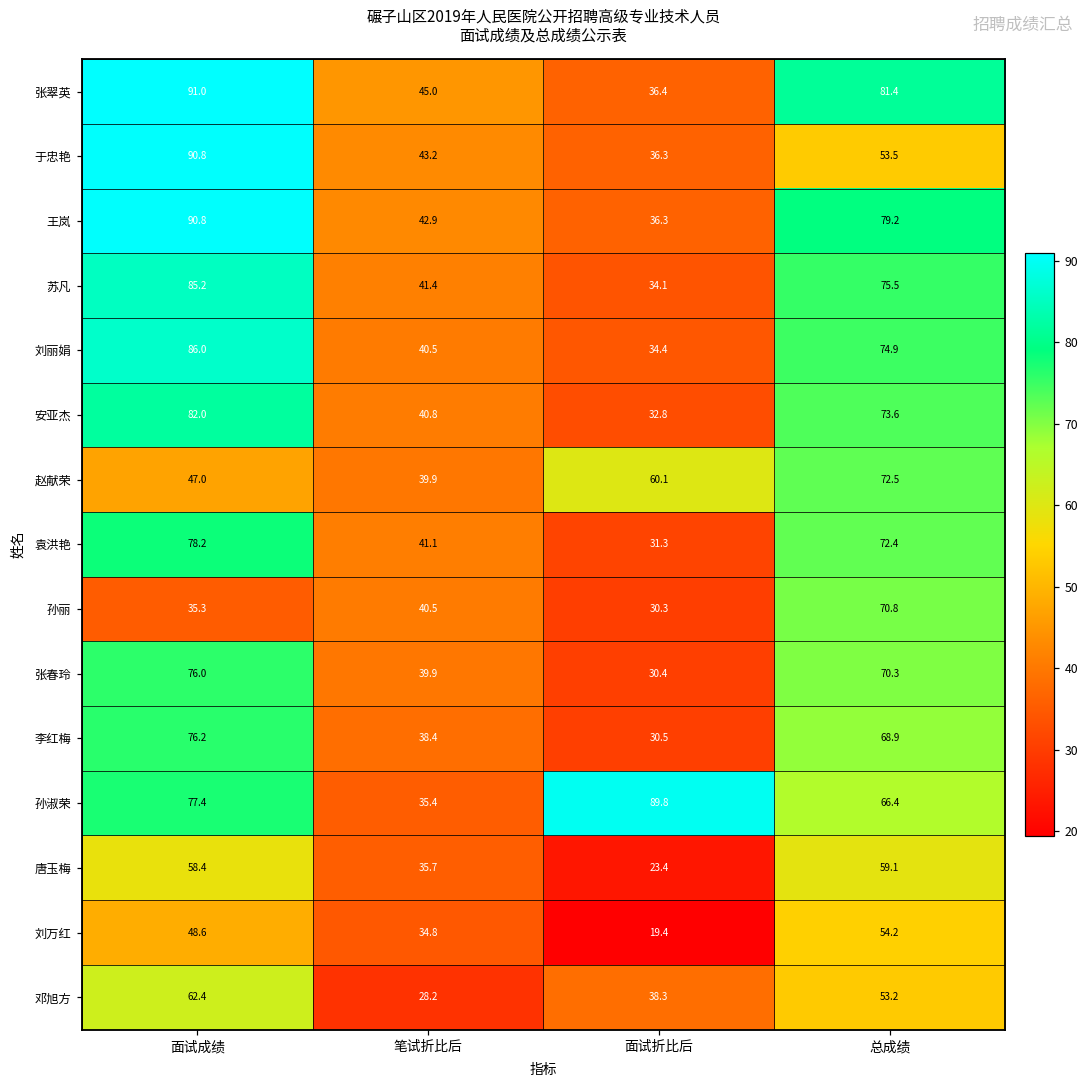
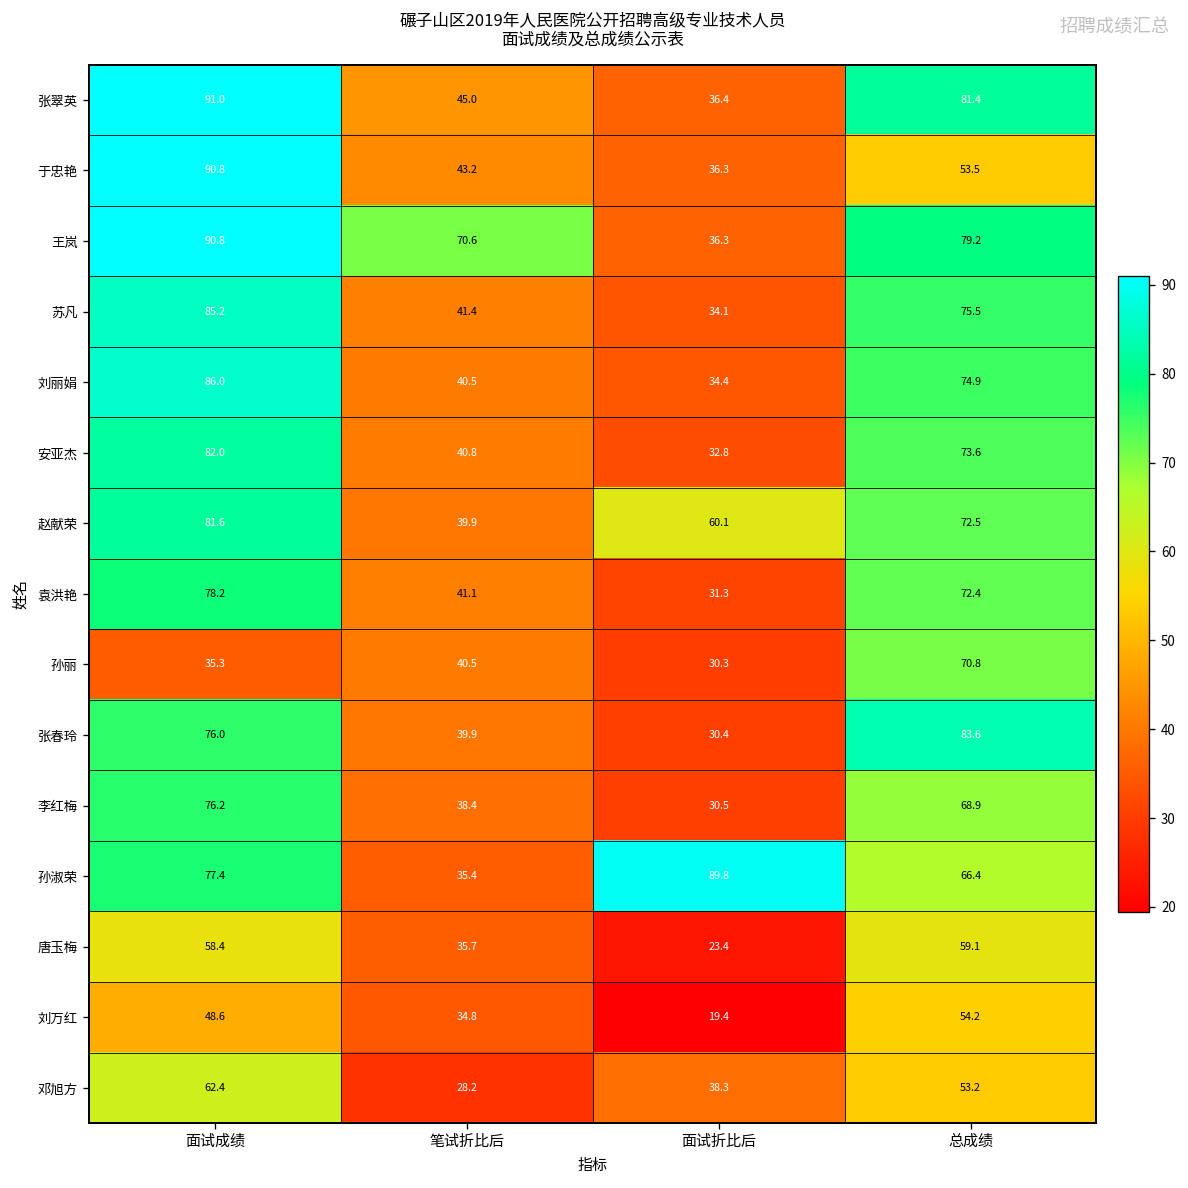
王岚, 笔试折比后: 42.9 -> 70.6
赵献荣, 面试成绩: 47.0 -> 81.6
张春玲, 总成绩: 70.3 -> 83.6
